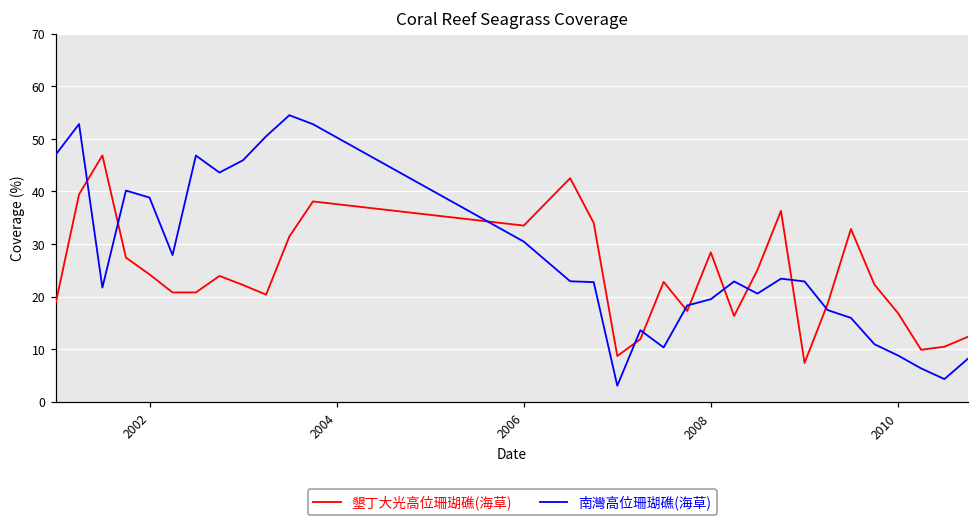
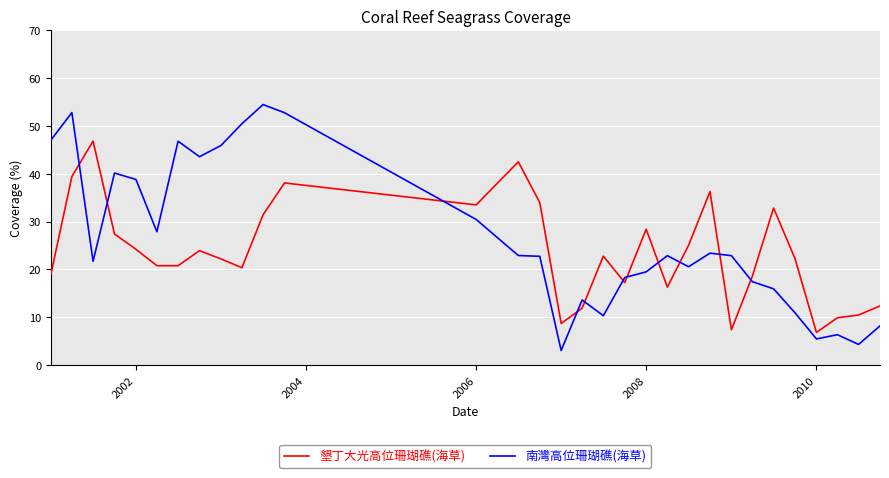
墾丁大光高位珊瑚礁(海草), 2010: 17 -> 7
南灣高位珊瑚礁(海草), 2010: 9 -> 5
